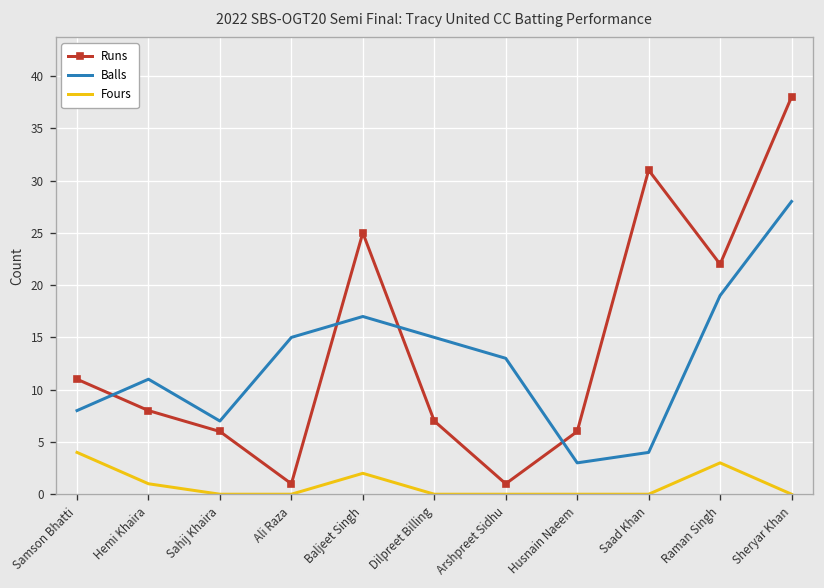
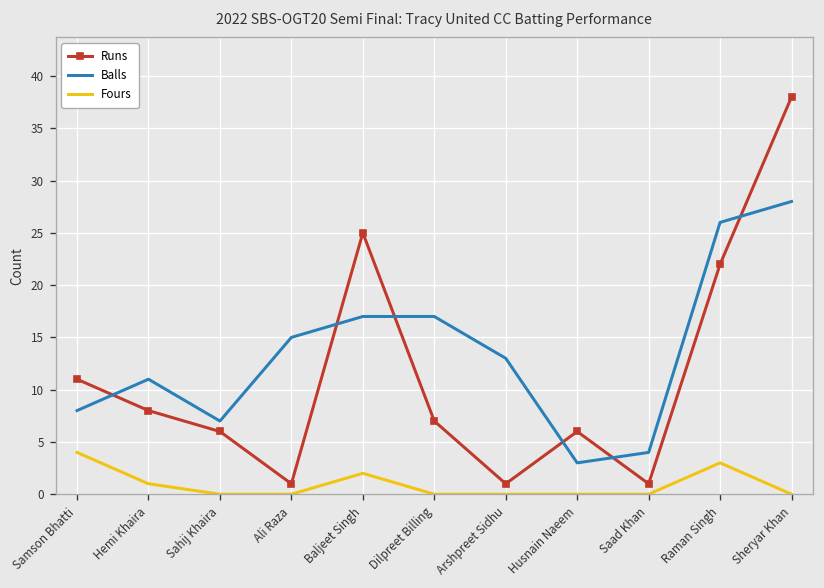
Balls, Dilpreet Billing: 15 -> 17
Runs, Saad Khan: 31 -> 1
Balls, Raman Singh: 19 -> 26
